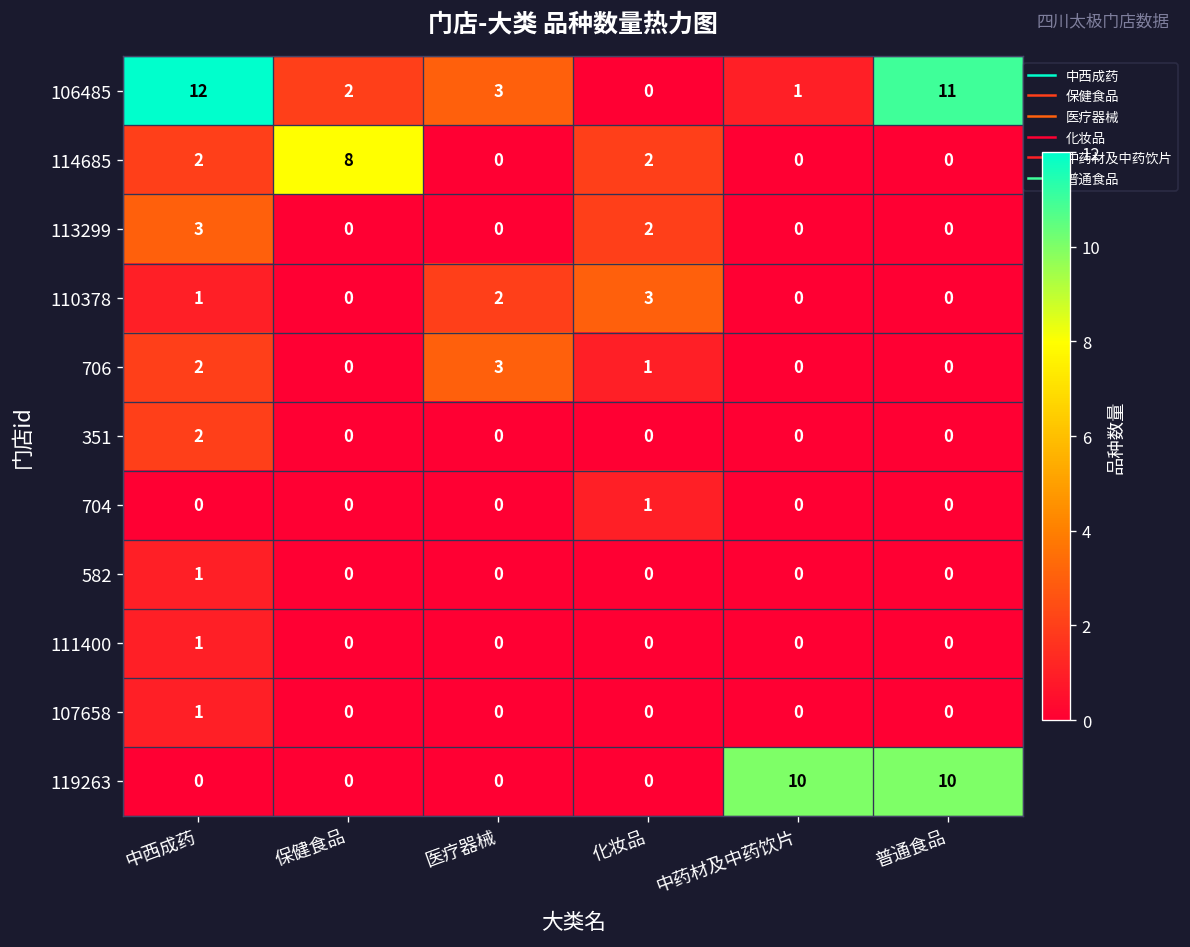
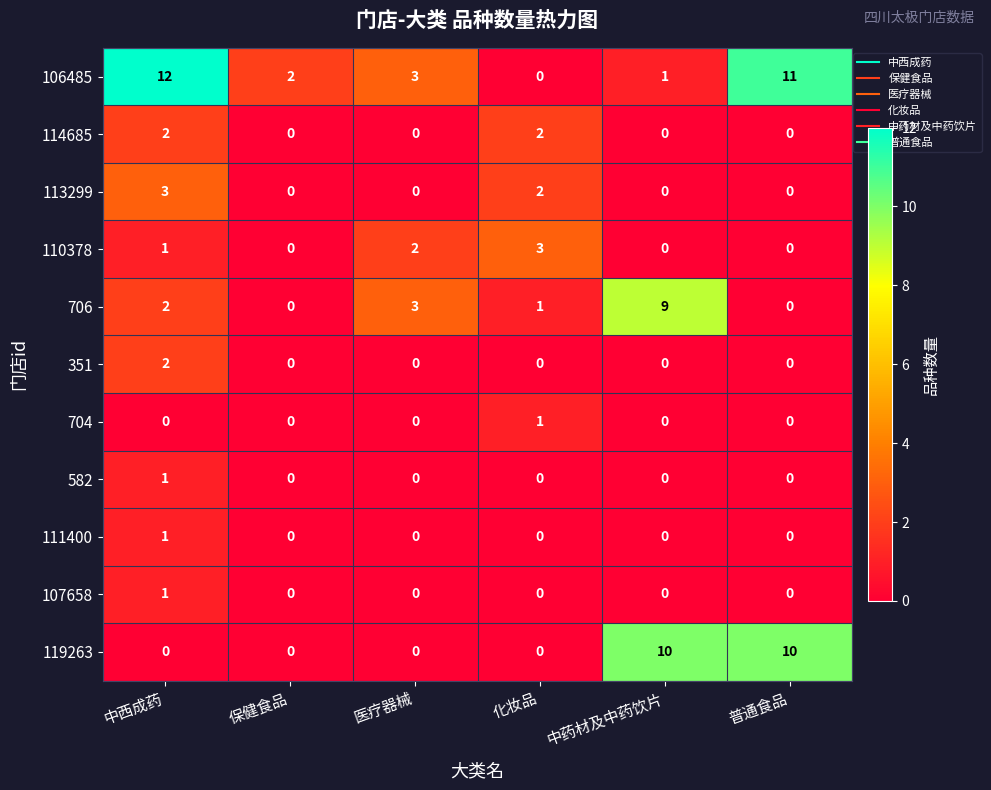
114685, 保健食品: 8 -> 0
706, 中药材及中药饮片: 0 -> 9
